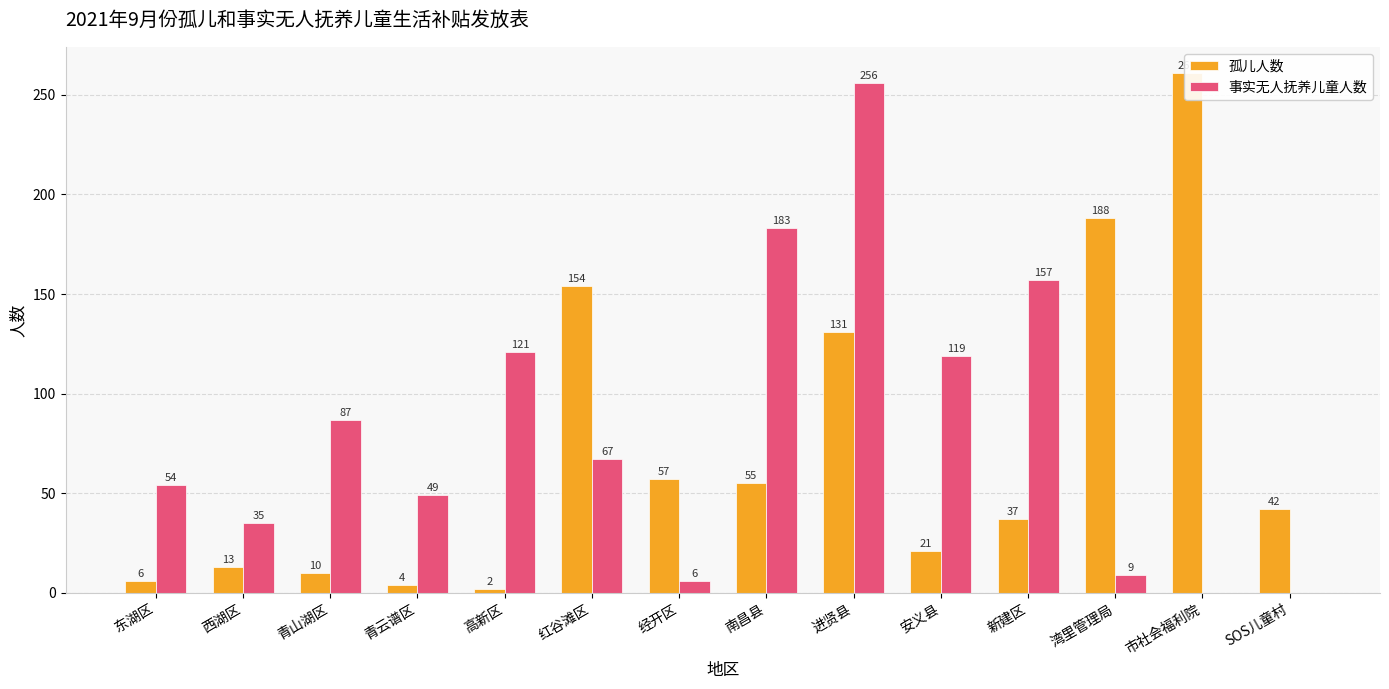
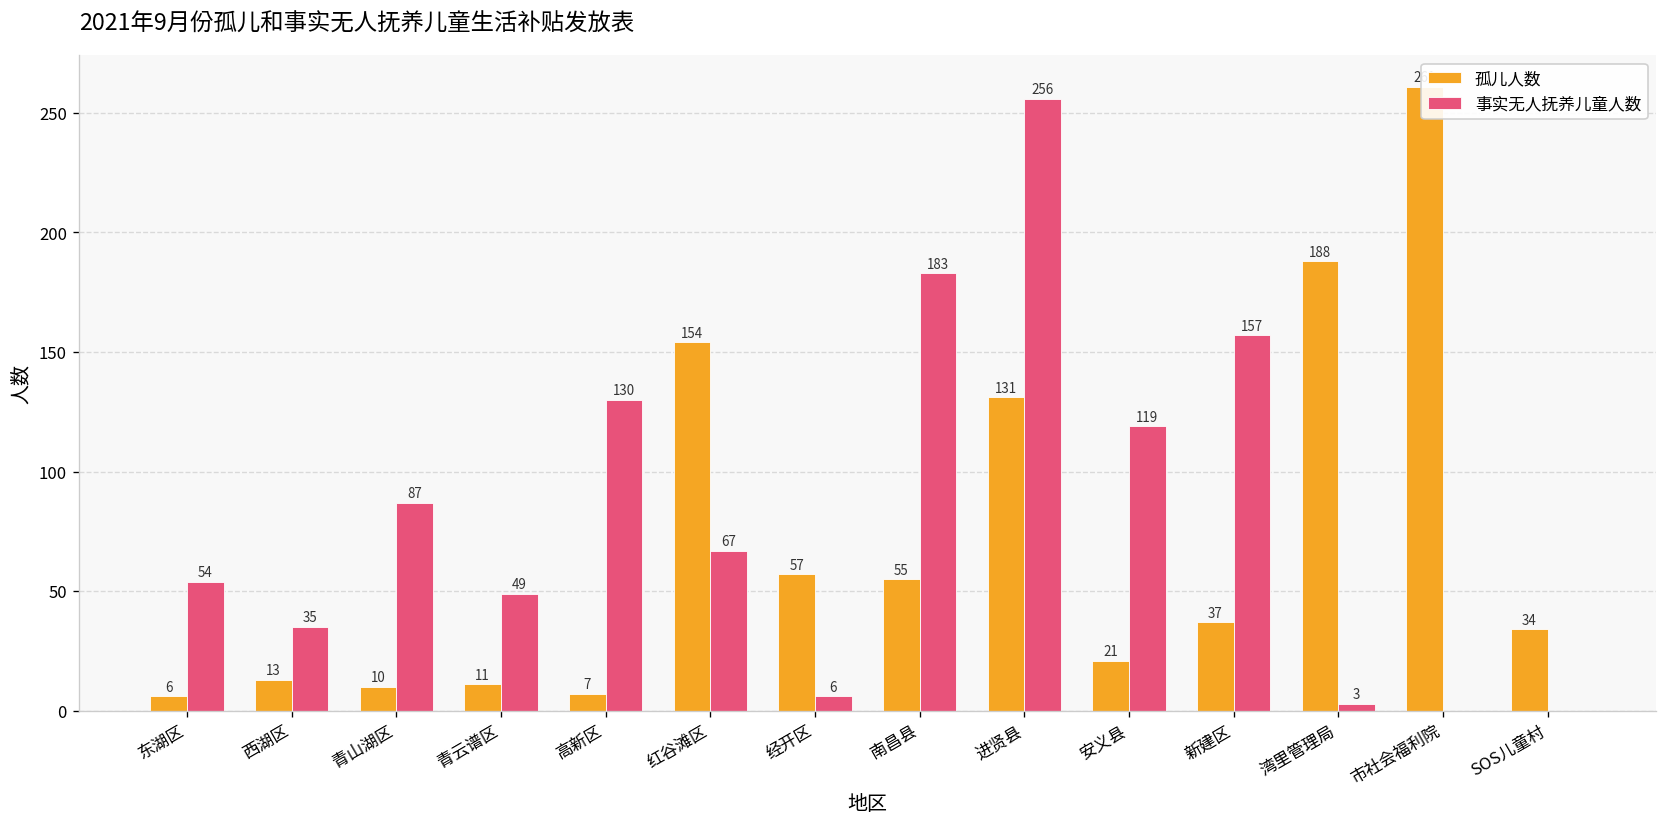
孤儿人数, 青云谱区: 4 -> 11
孤儿人数, 高新区: 2 -> 7
事实无人抚养儿童人数, 高新区: 121 -> 130
事实无人抚养儿童人数, 湾里管理局: 9 -> 3
孤儿人数, SOS儿童村: 42 -> 34
